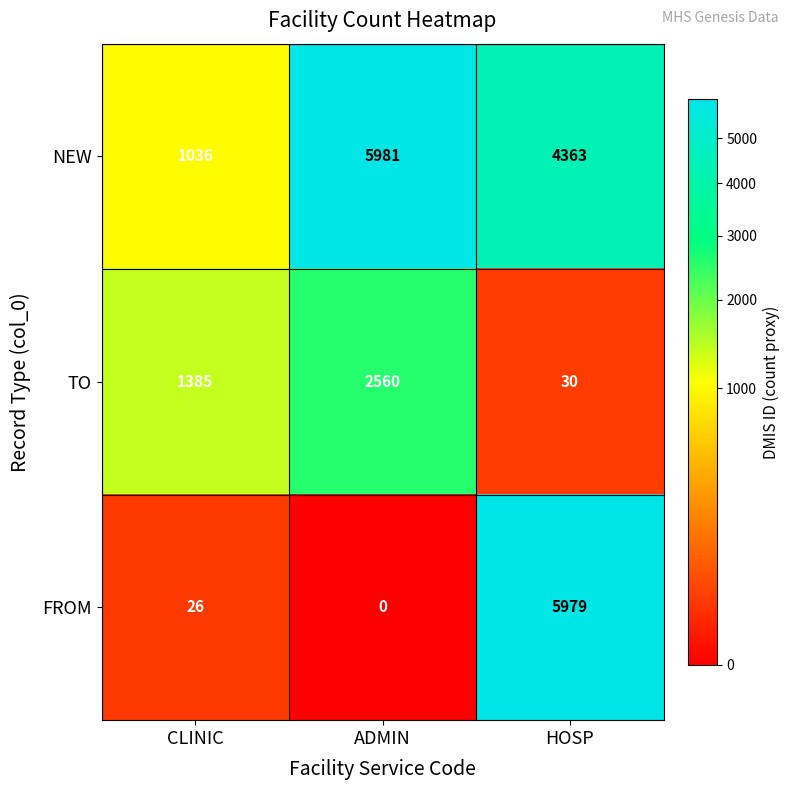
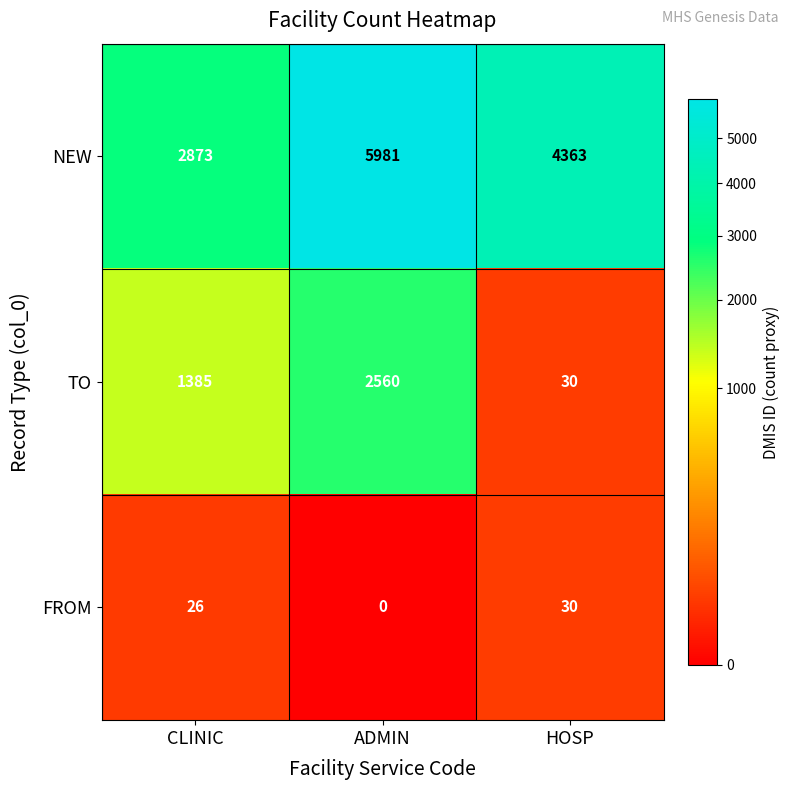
NEW, CLINIC: 1036 -> 2873
FROM, HOSP: 5979 -> 30
